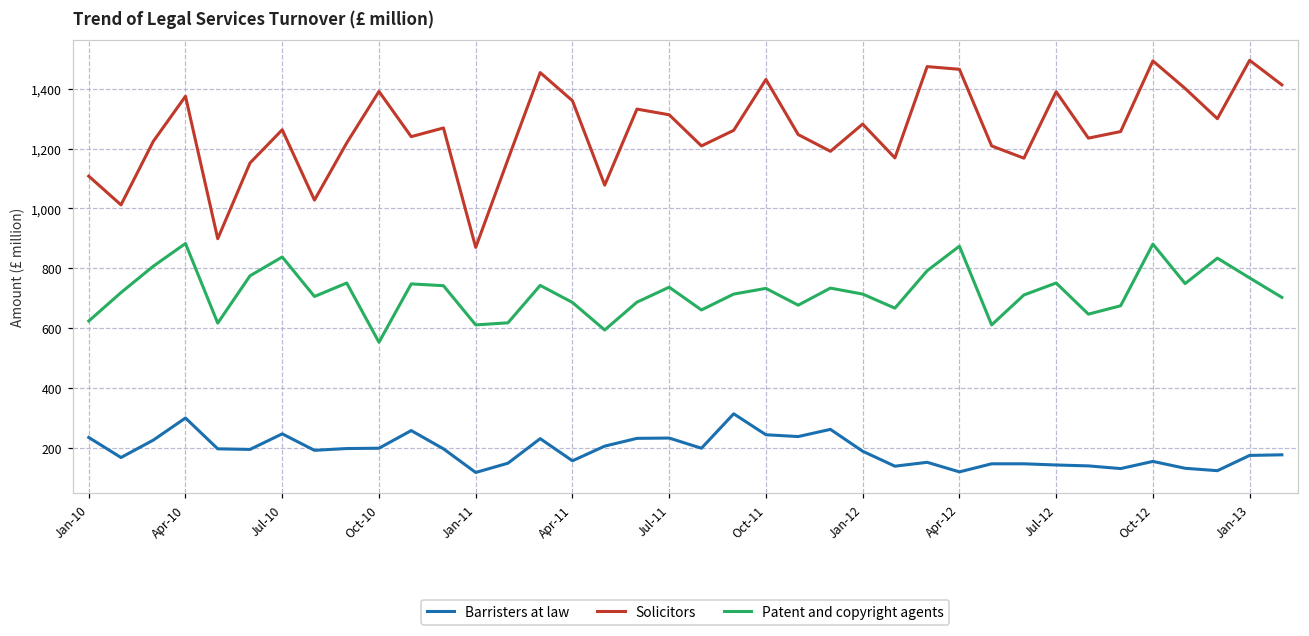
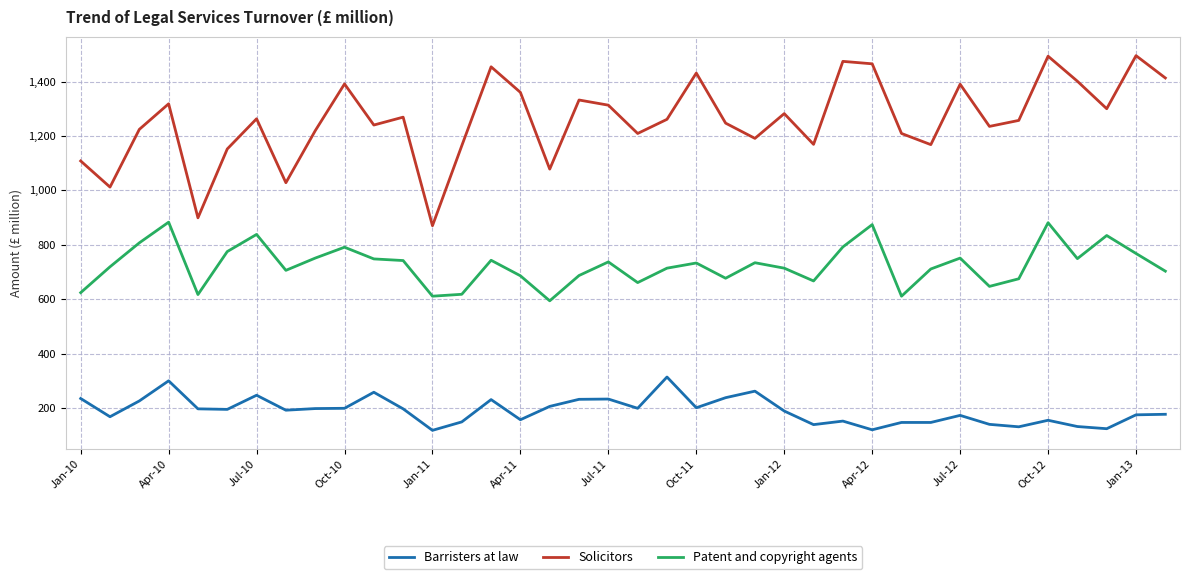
Solicitors, Apr-10: 1,380 -> 1,320
Patent and copyright agents, Oct-10: 550 -> 790
Barristers at law, Oct-11: 240 -> 200
Barristers at law, Jul-12: 140 -> 170
